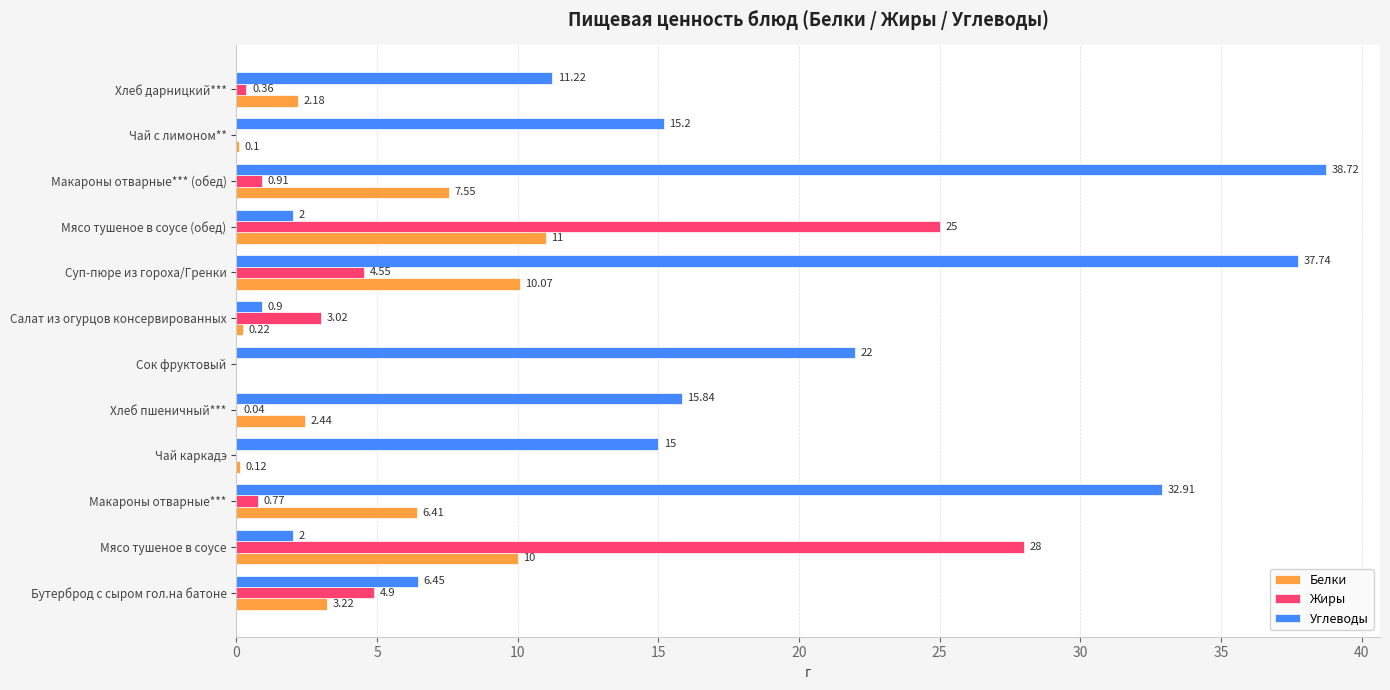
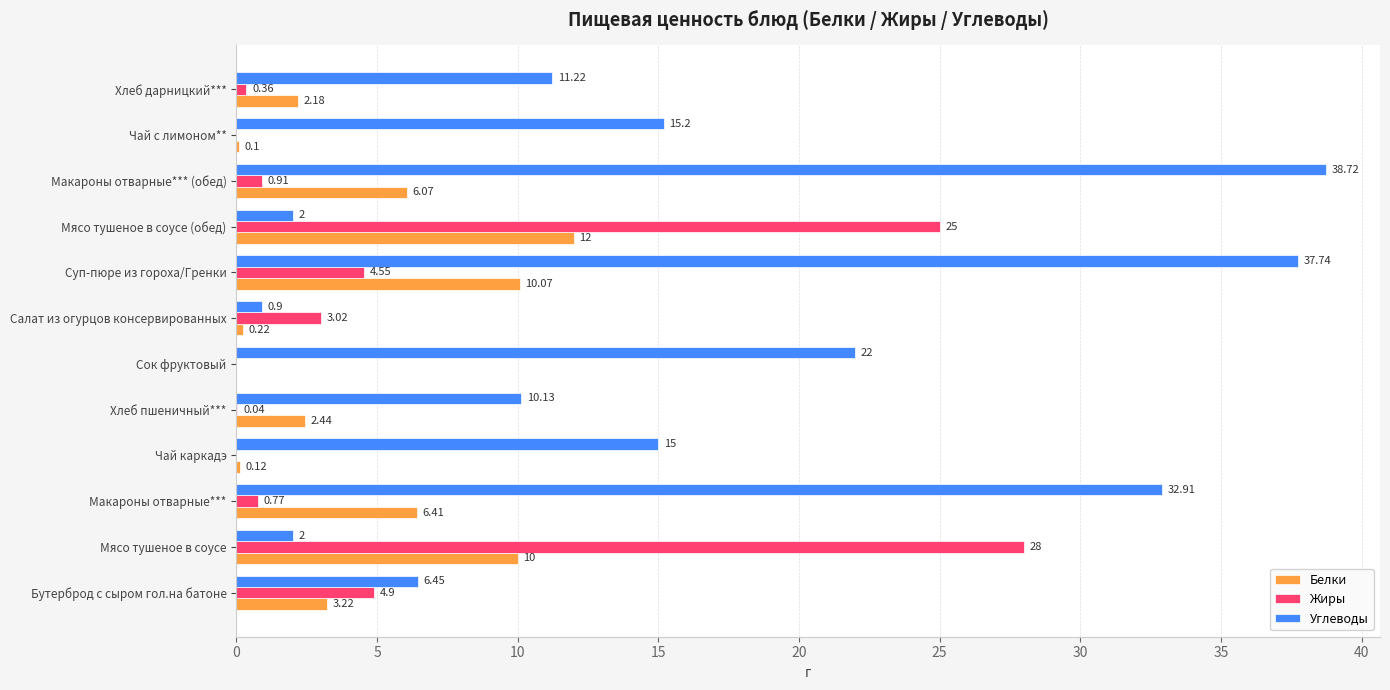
Белки, Макароны отварные*** (обед): 7.55 -> 6.07
Белки, Мясо тушеное в соусе (обед): 11 -> 12
Углеводы, Хлеб пшеничный***: 15.84 -> 10.13
